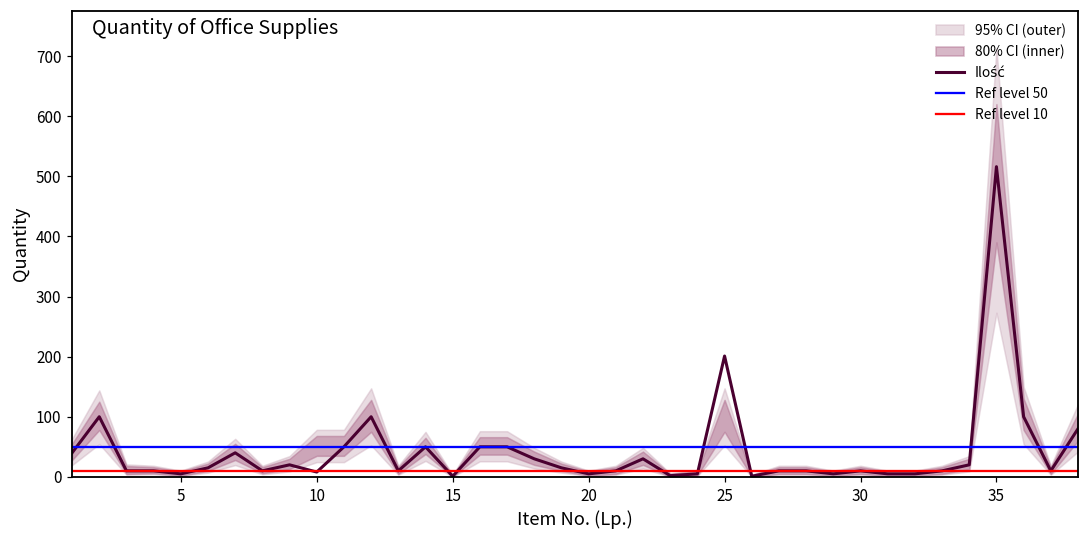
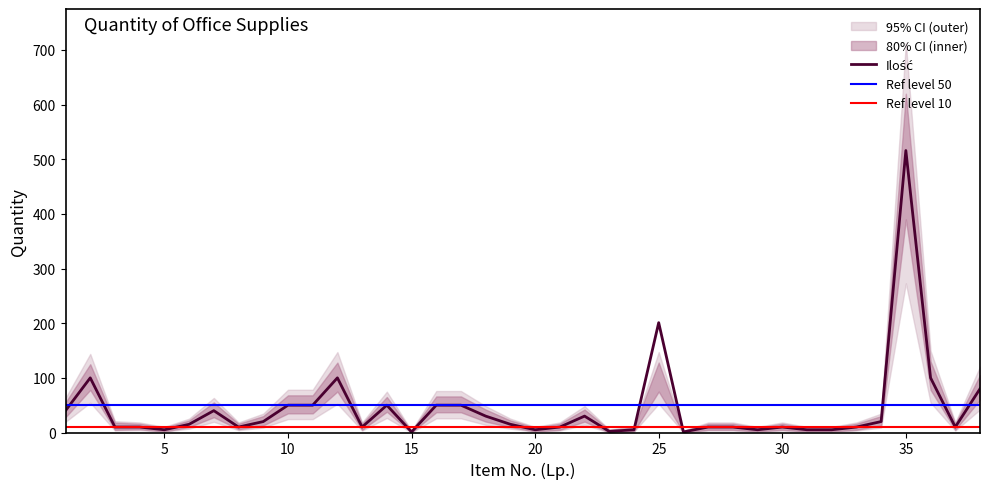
Ilość, 10: 10 -> 50
